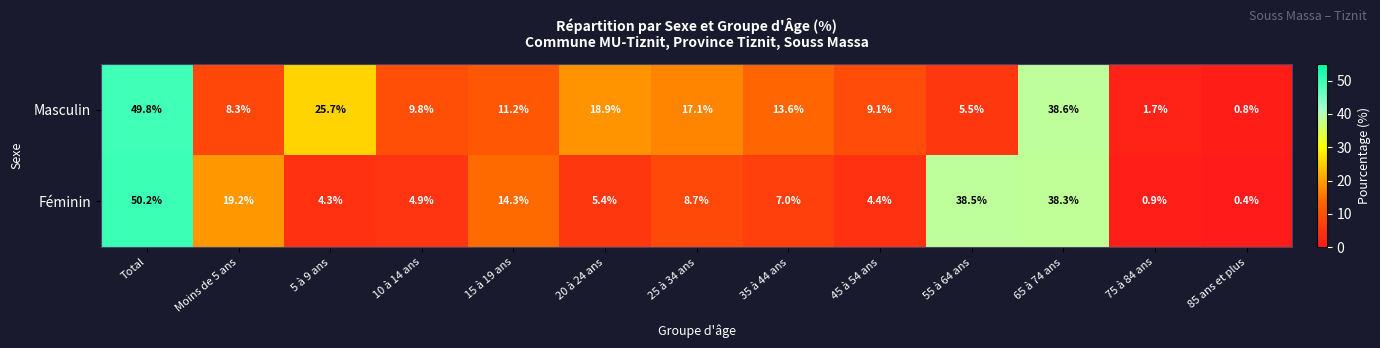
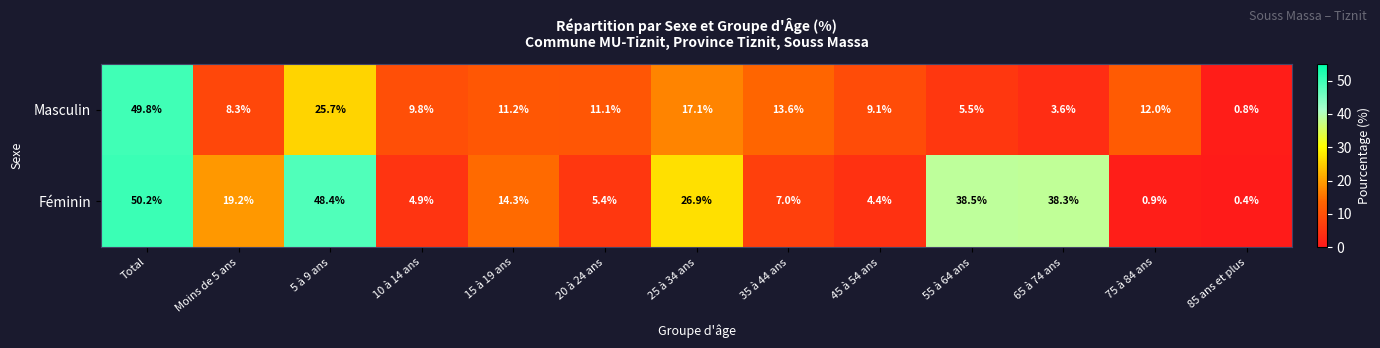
Masculin, 20 à 24 ans: 18.9% -> 11.1%
Masculin, 65 à 74 ans: 38.6% -> 3.6%
Masculin, 75 à 84 ans: 1.7% -> 12.0%
Féminin, 5 à 9 ans: 4.3% -> 48.4%
Féminin, 25 à 34 ans: 8.7% -> 26.9%
